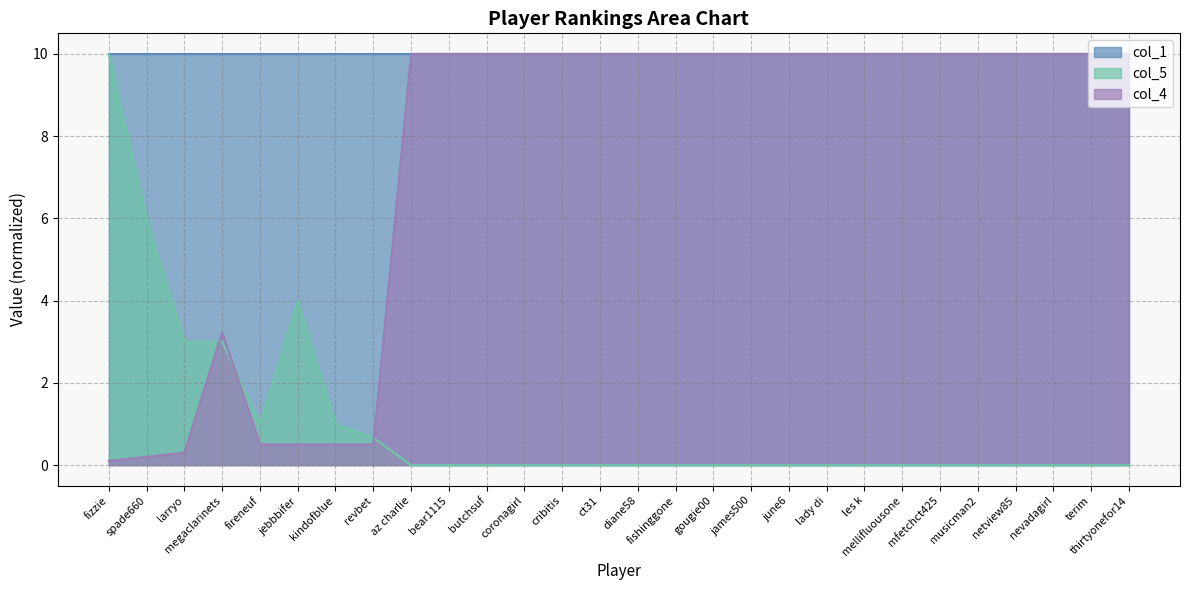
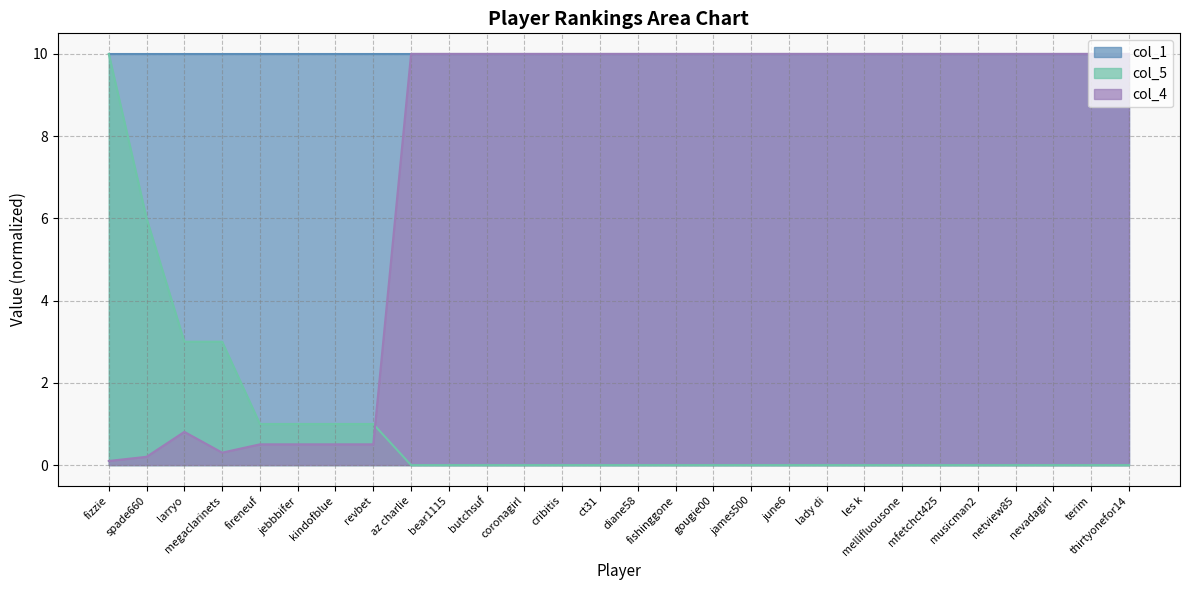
col_4, larryo: 0.3 -> 0.8
col_4, megaclarinets: 3.2 -> 0.3
col_5, jebbbifer: 4.0 -> 1.0
col_5, revbet: 0.7 -> 1.0
